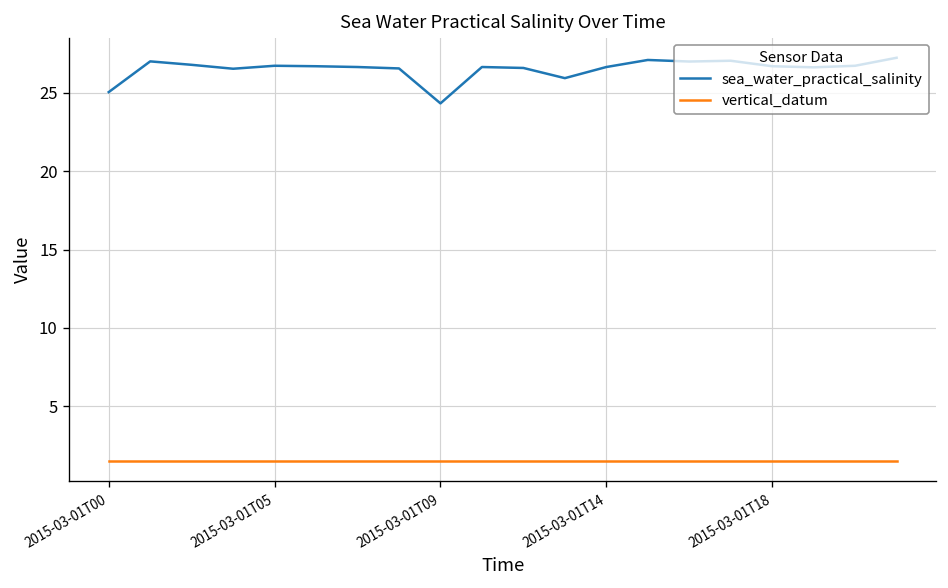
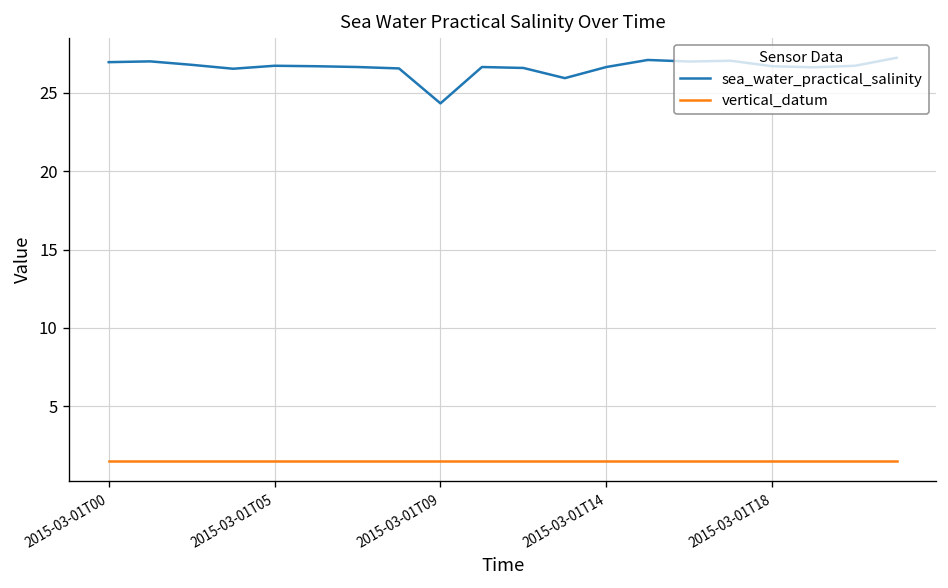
sea_water_practical_salinity, 2015-03-01T00: 25.1 -> 27.0
